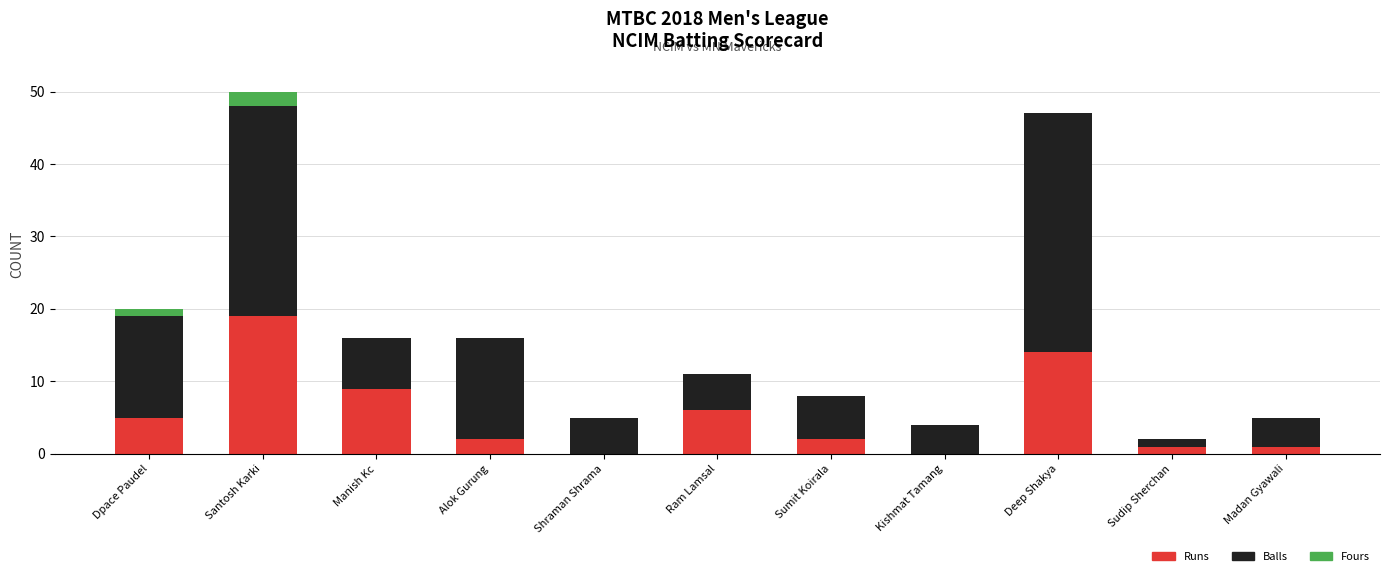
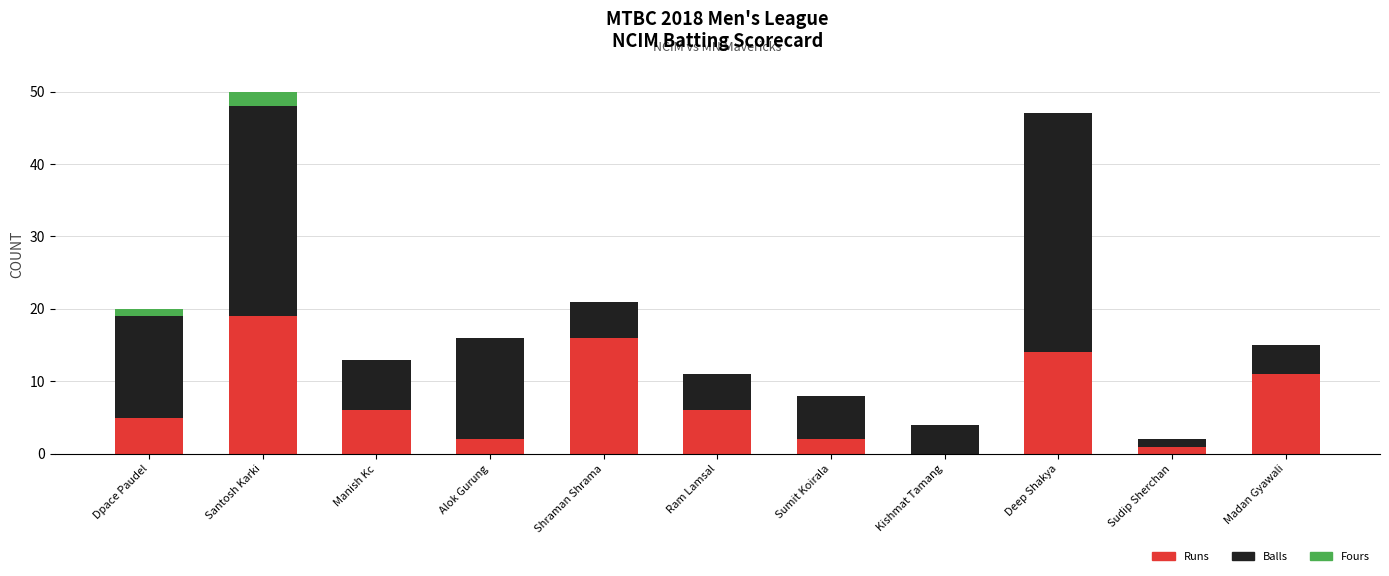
Runs, Manish Kc: 9 -> 6
Runs, Shraman Shrama: 0 -> 16
Runs, Madan Gyawali: 1 -> 11
